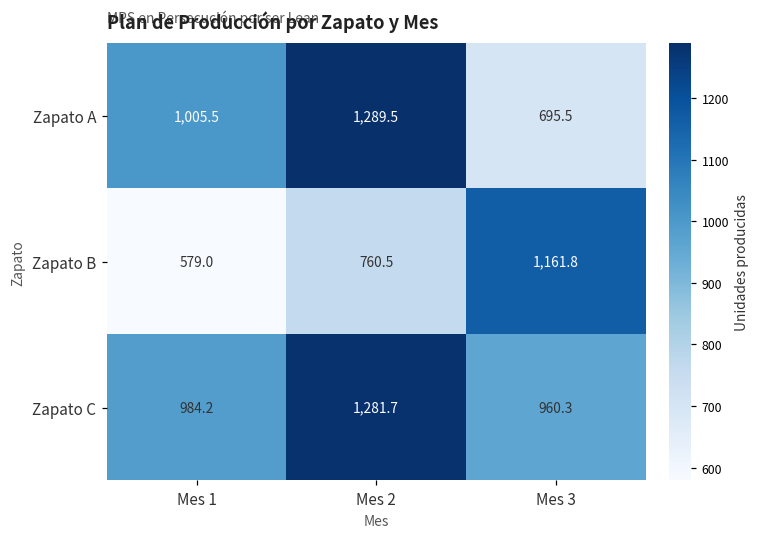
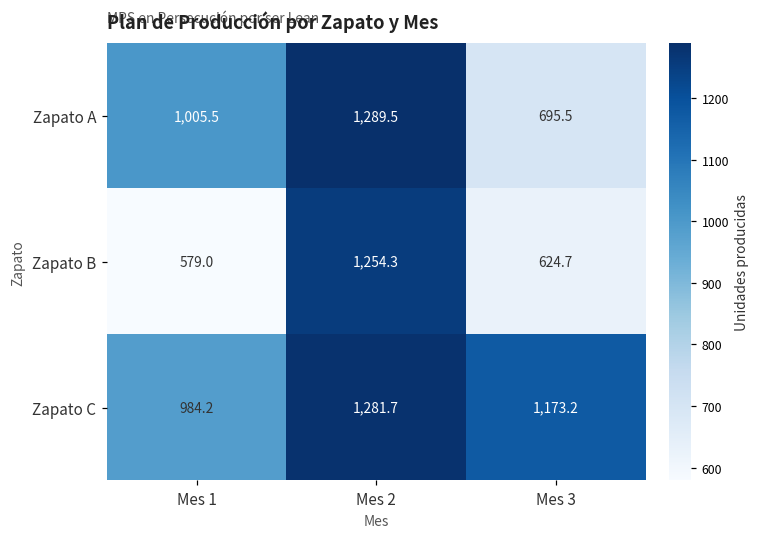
Zapato B, Mes 2: 760.5 -> 1,254.3
Zapato B, Mes 3: 1,161.8 -> 624.7
Zapato C, Mes 3: 960.3 -> 1,173.2
